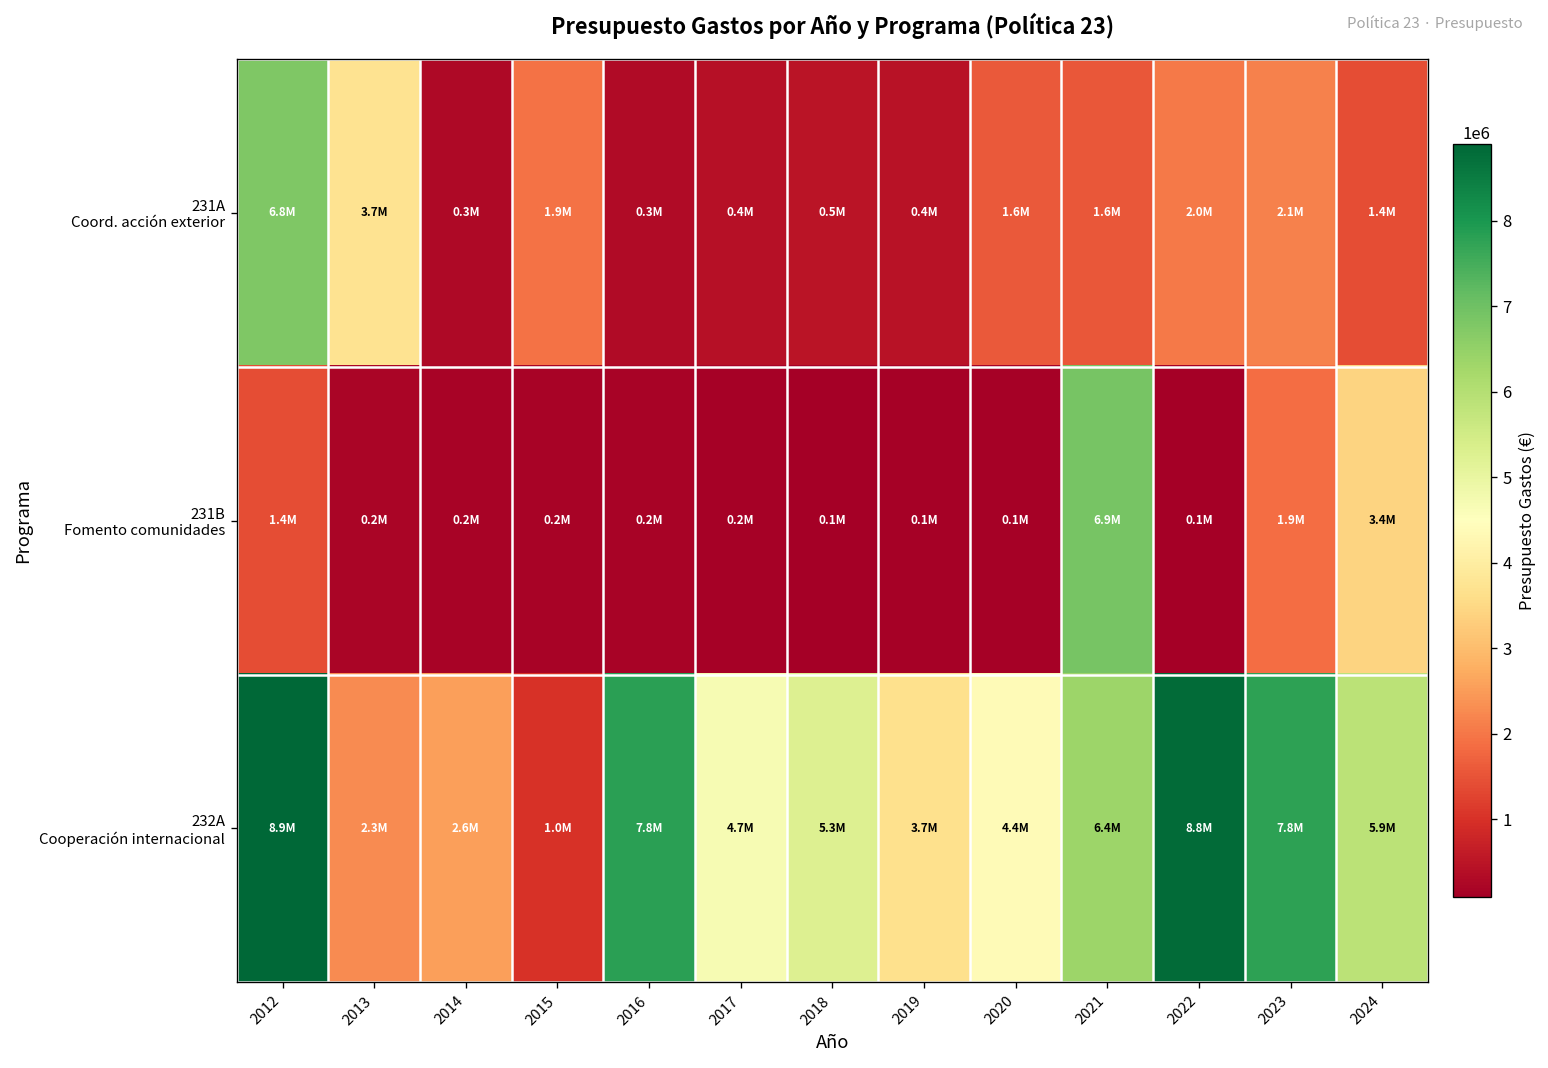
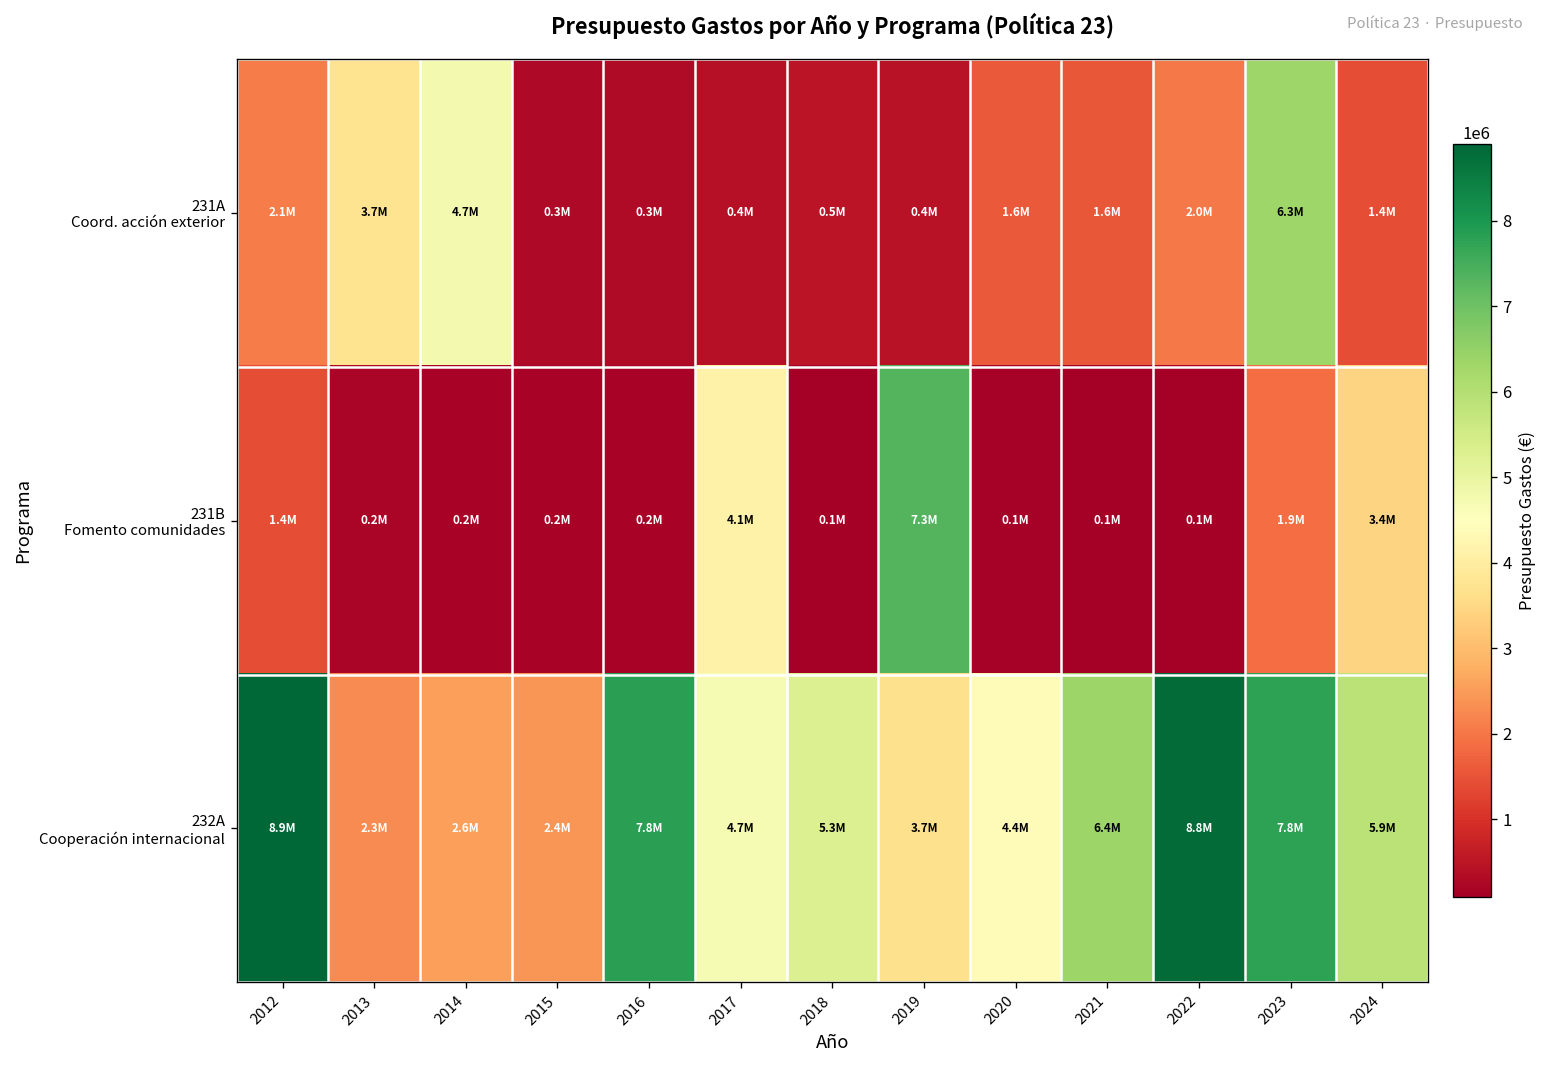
231A Coord. acción exterior, 2012: 6.8M -> 2.1M
231A Coord. acción exterior, 2014: 0.3M -> 4.7M
231A Coord. acción exterior, 2015: 1.9M -> 0.3M
231A Coord. acción exterior, 2023: 2.1M -> 6.3M
231B Fomento comunidades, 2017: 0.2M -> 4.1M
231B Fomento comunidades, 2019: 0.1M -> 7.3M
231B Fomento comunidades, 2021: 6.9M -> 0.1M
232A Cooperación internacional, 2015: 1.0M -> 2.4M
